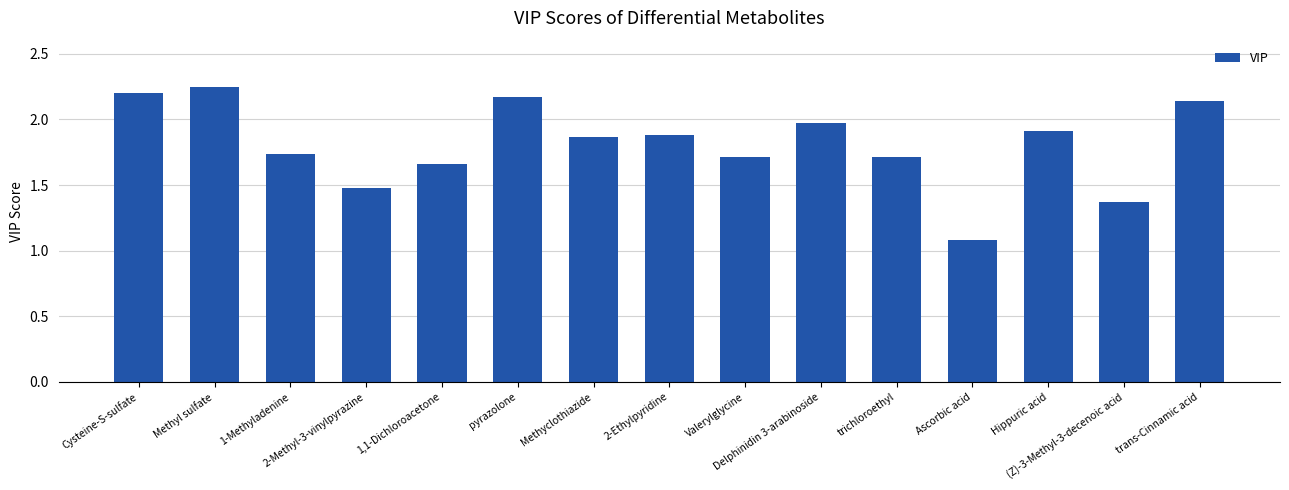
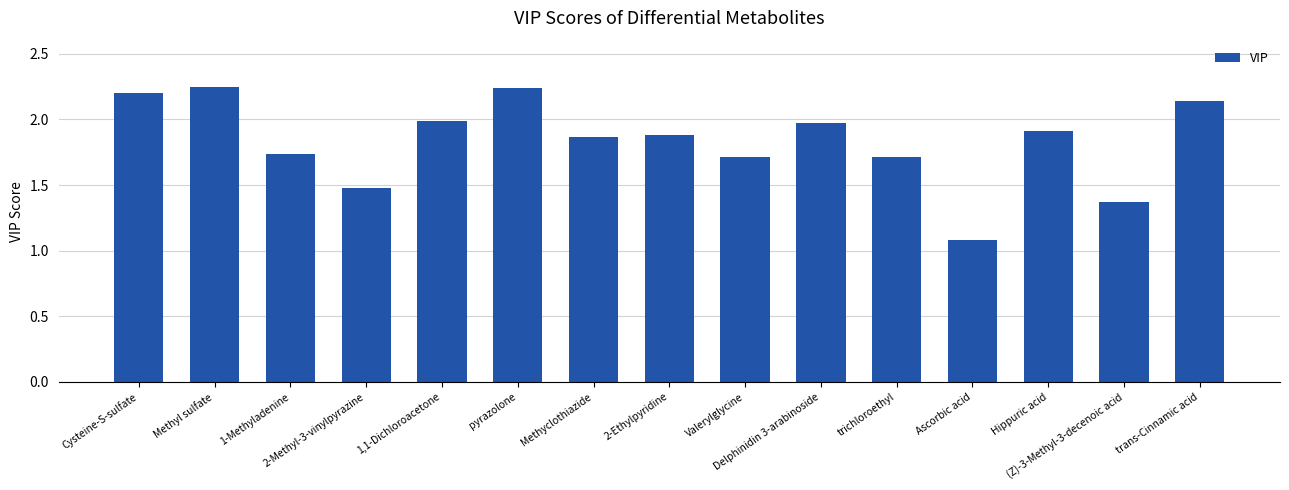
1,1-Dichloroacetone: 1.66 -> 1.99
pyrazolone: 2.17 -> 2.24
